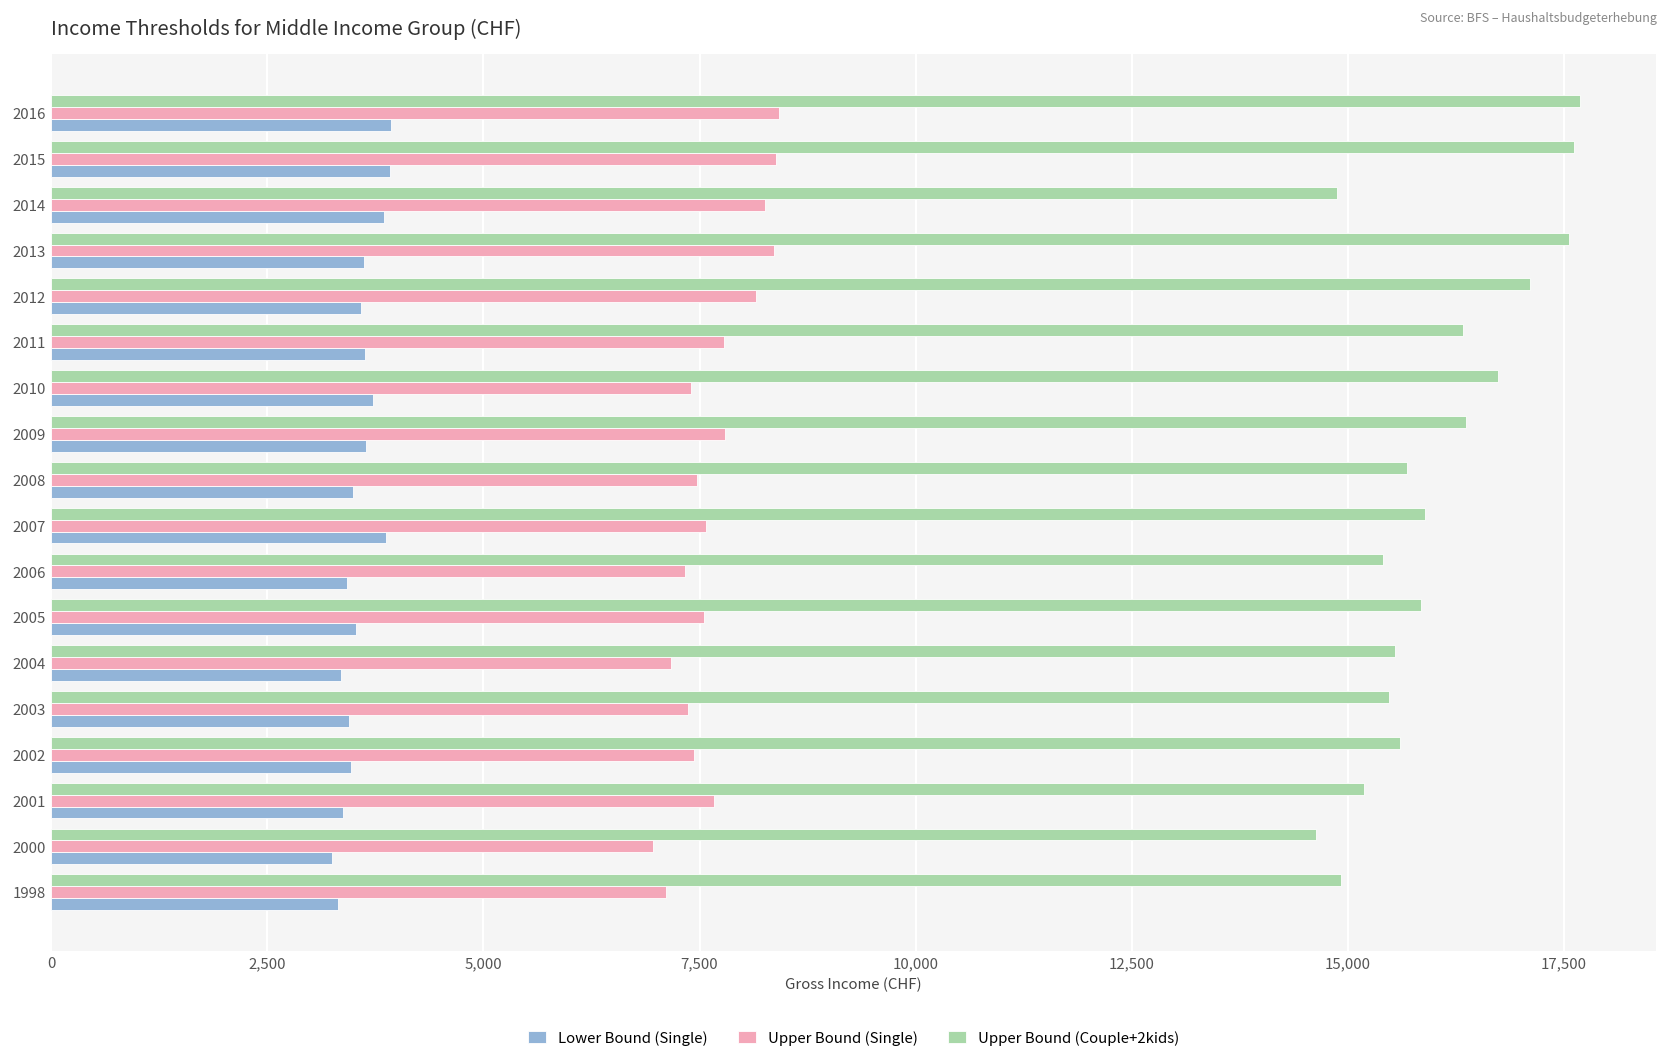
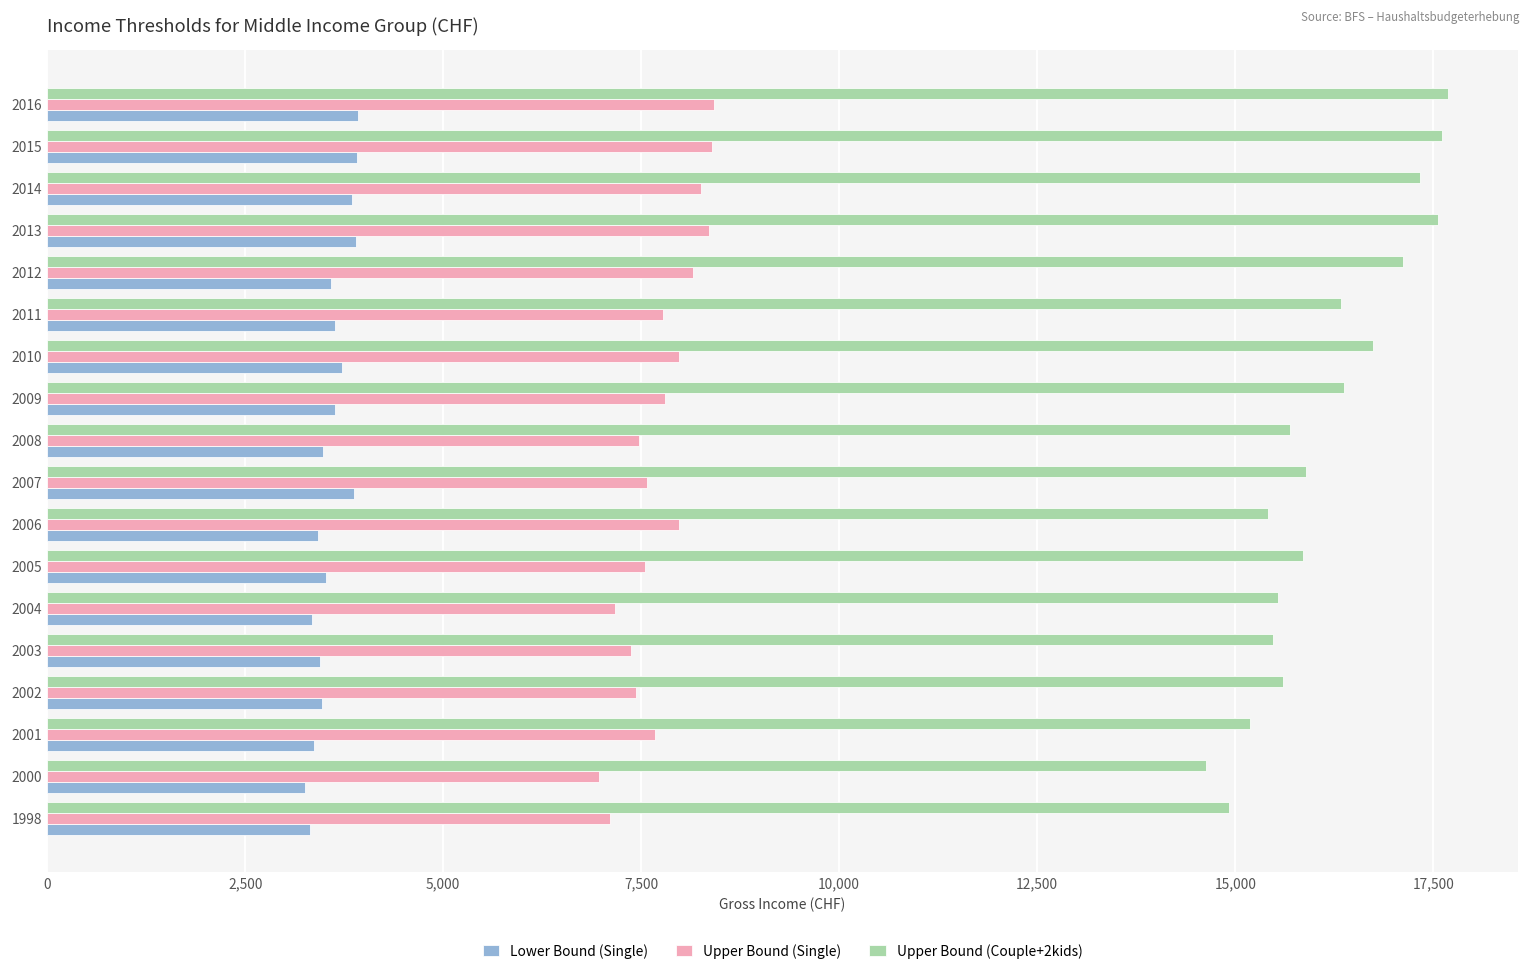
Upper Bound (Couple+2kids), 2014: 14,900 -> 17,300
Lower Bound (Single), 2013: 3,600 -> 3,900
Upper Bound (Single), 2010: 7,400 -> 8,000
Upper Bound (Single), 2006: 7,300 -> 8,000
